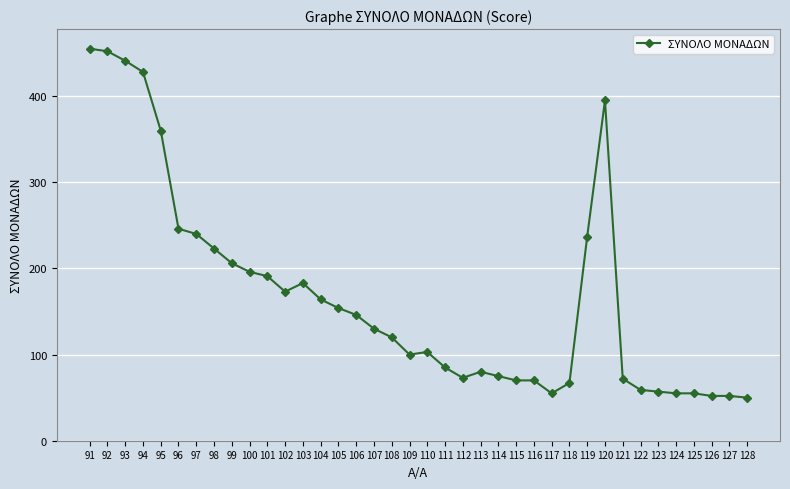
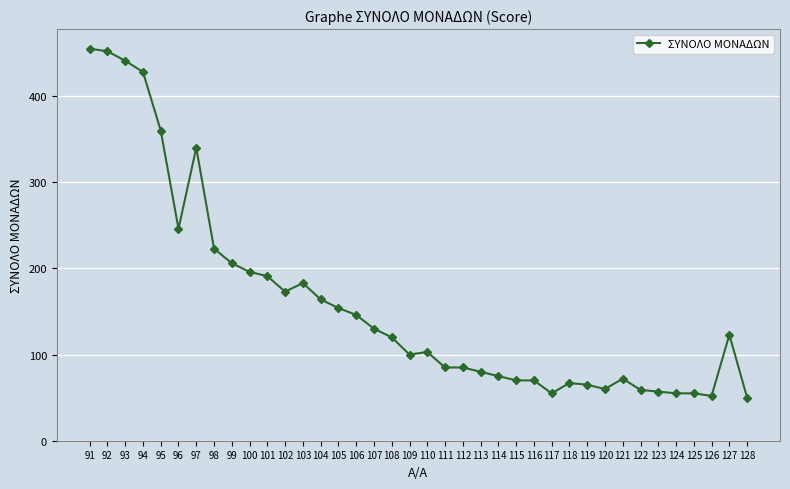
97: 240 -> 340
112: 70 -> 90
119: 240 -> 70
120: 400 -> 60
127: 50 -> 120
